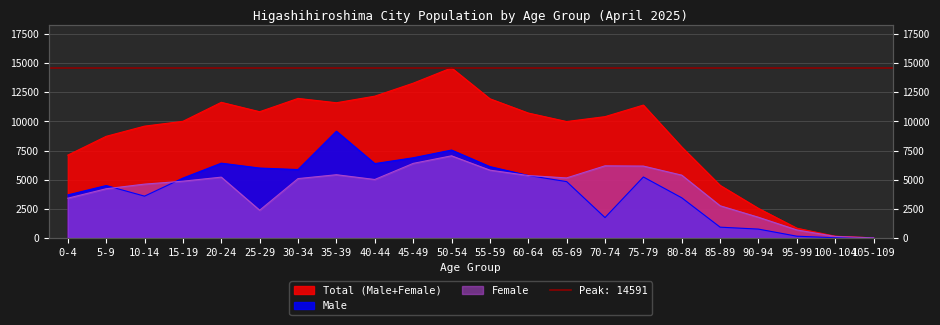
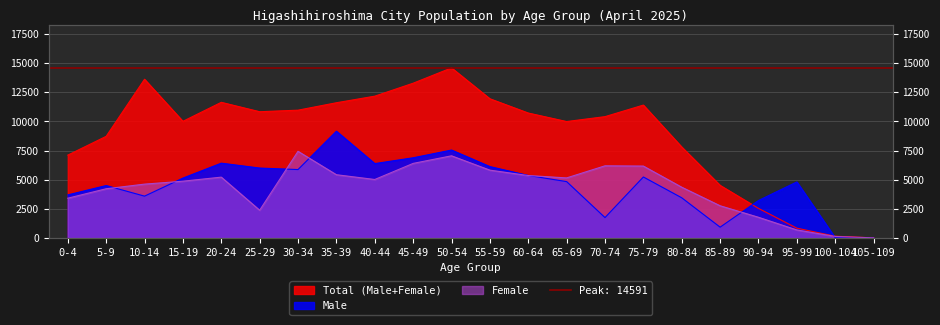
Total (Male+Female), 10-14: 9600 -> 13600
Total (Male+Female), 30-34: 12000 -> 11000
Female, 30-34: 5100 -> 7400
Female, 80-84: 5400 -> 4400
Male, 90-94: 800 -> 3200
Male, 95-99: 200 -> 4800
